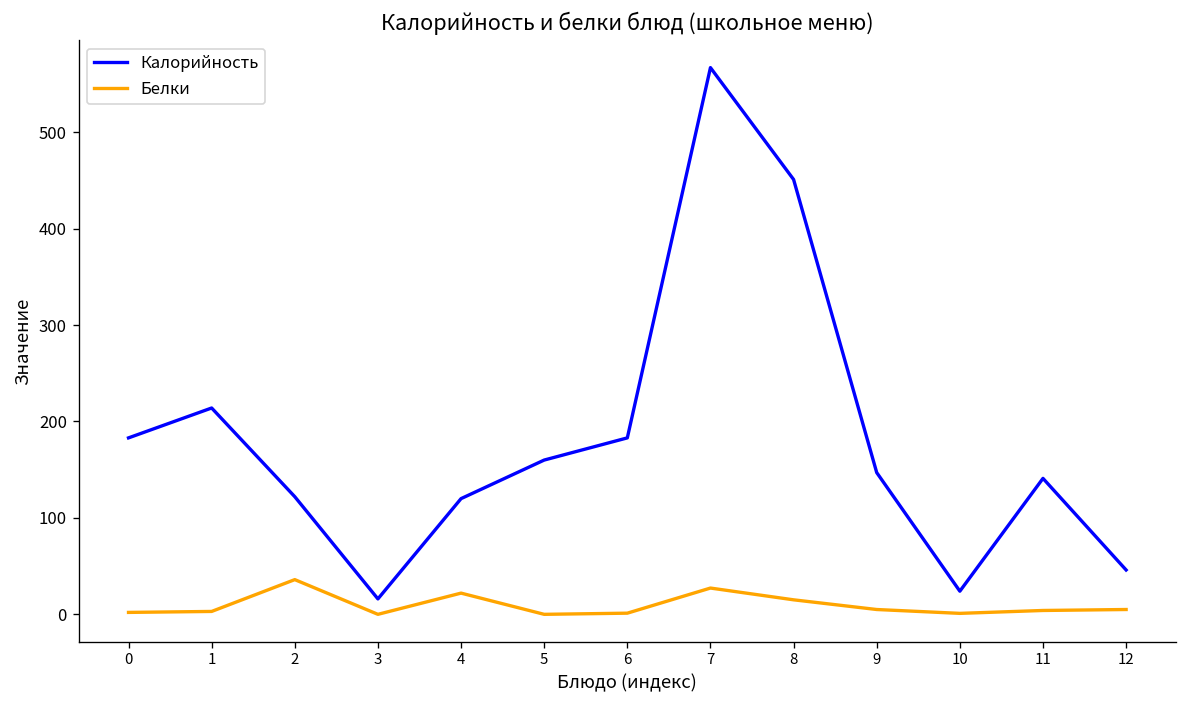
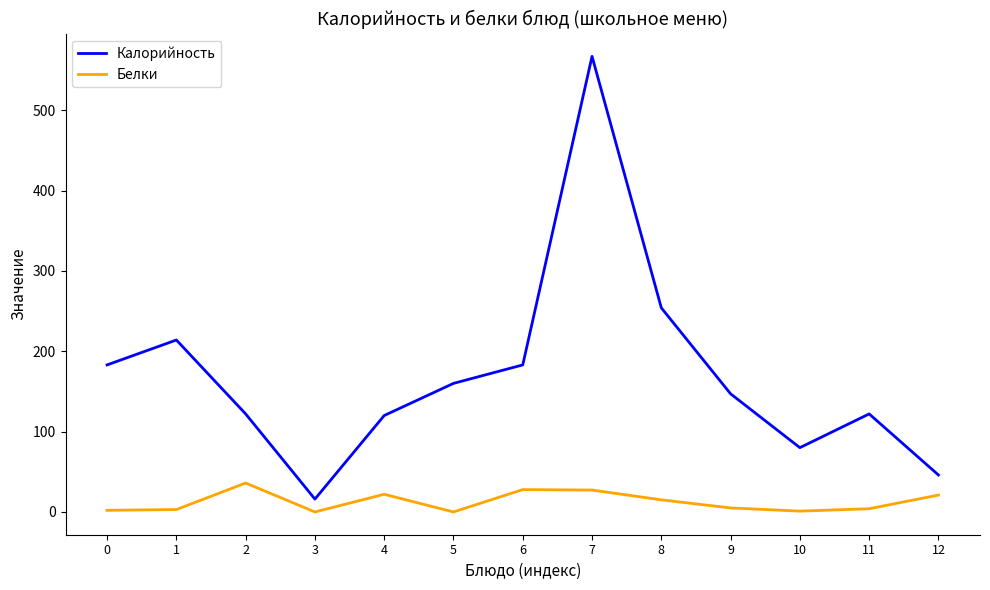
Белки, 6: 0 -> 30
Калорийность, 8: 450 -> 250
Калорийность, 10: 20 -> 80
Калорийность, 11: 140 -> 120
Белки, 12: 10 -> 20
